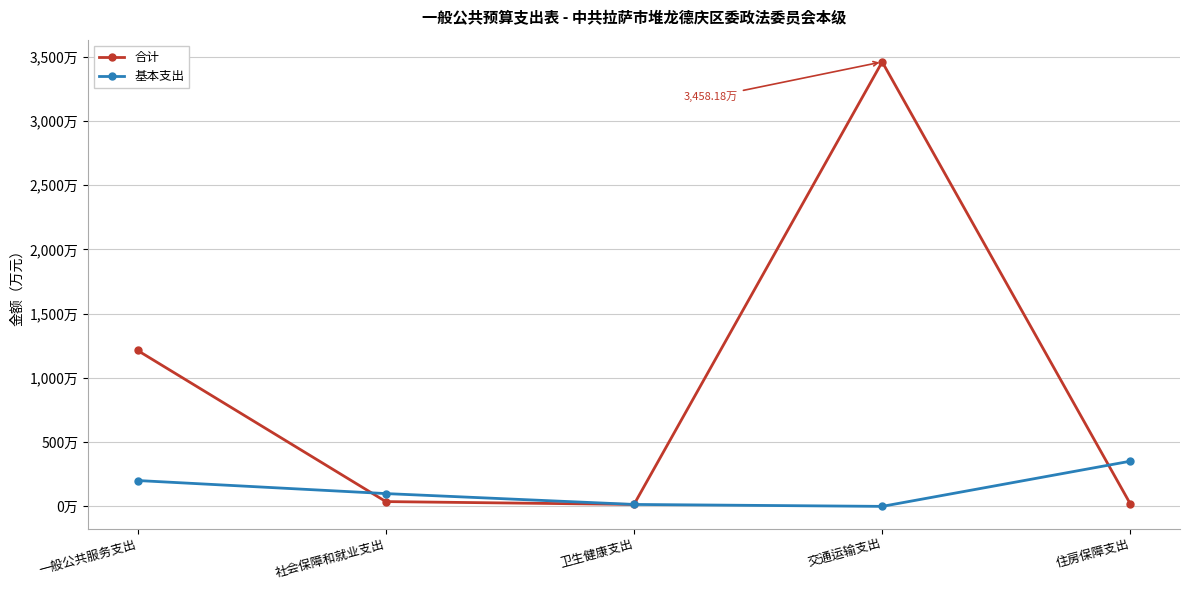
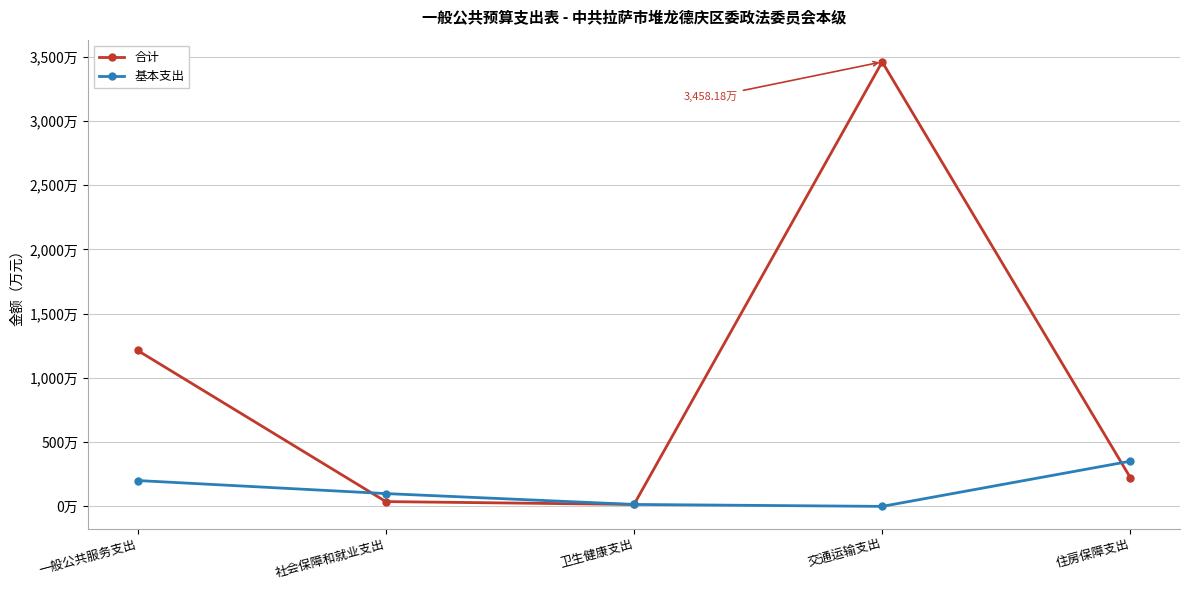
合计, 住房保障支出: 20万 -> 220万
